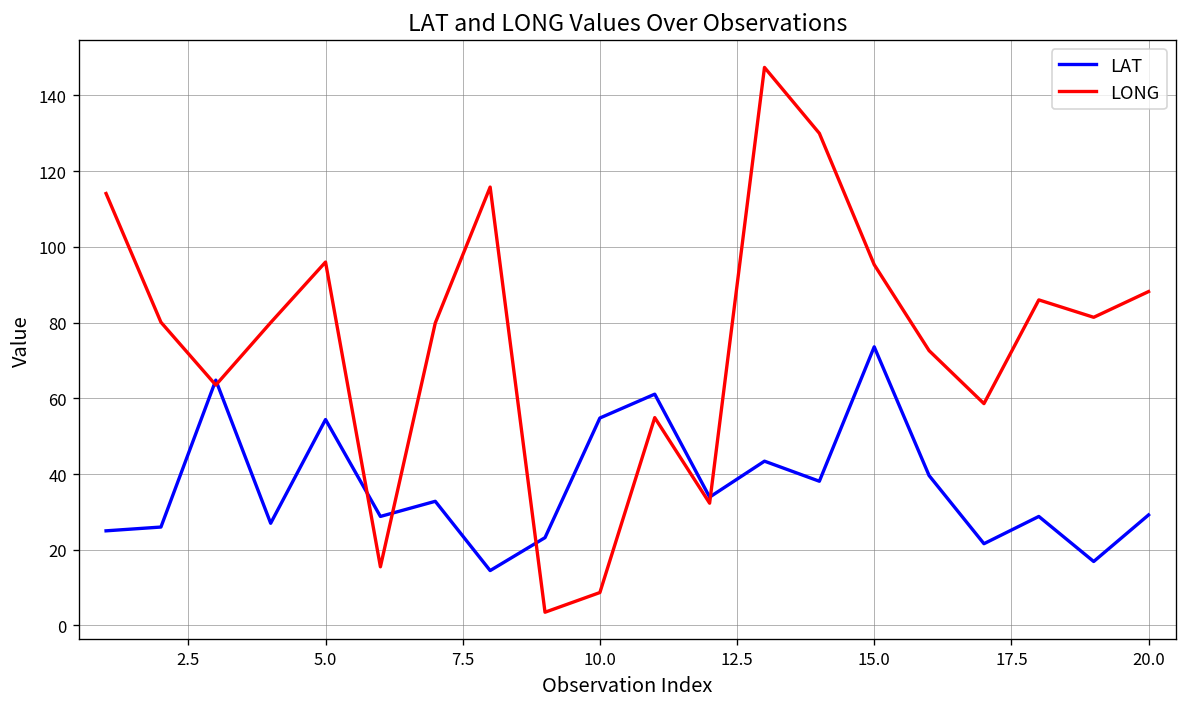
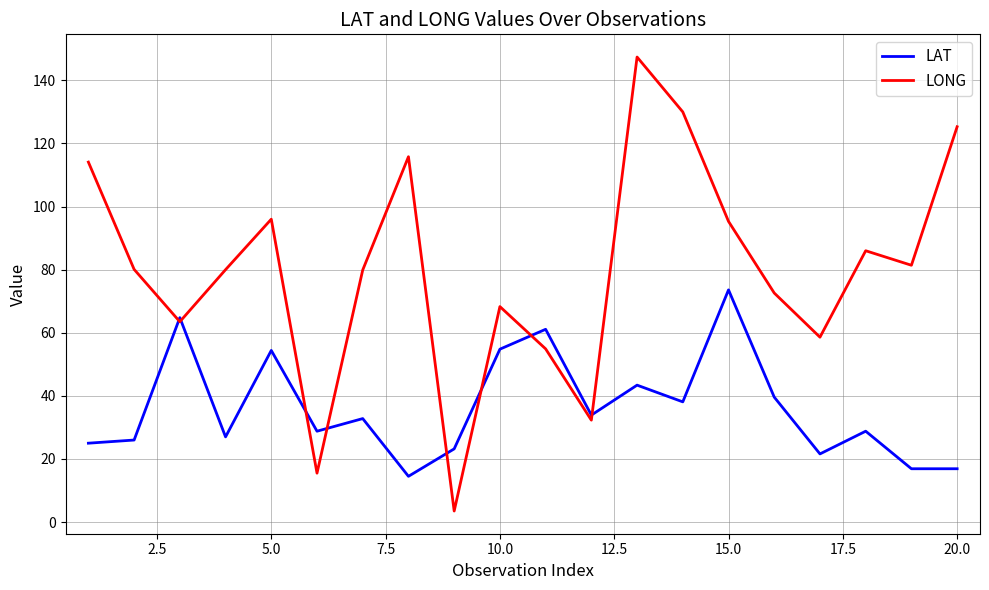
LONG, 10.0: 9 -> 68
LAT, 20.0: 29 -> 17
LONG, 20.0: 88 -> 125
